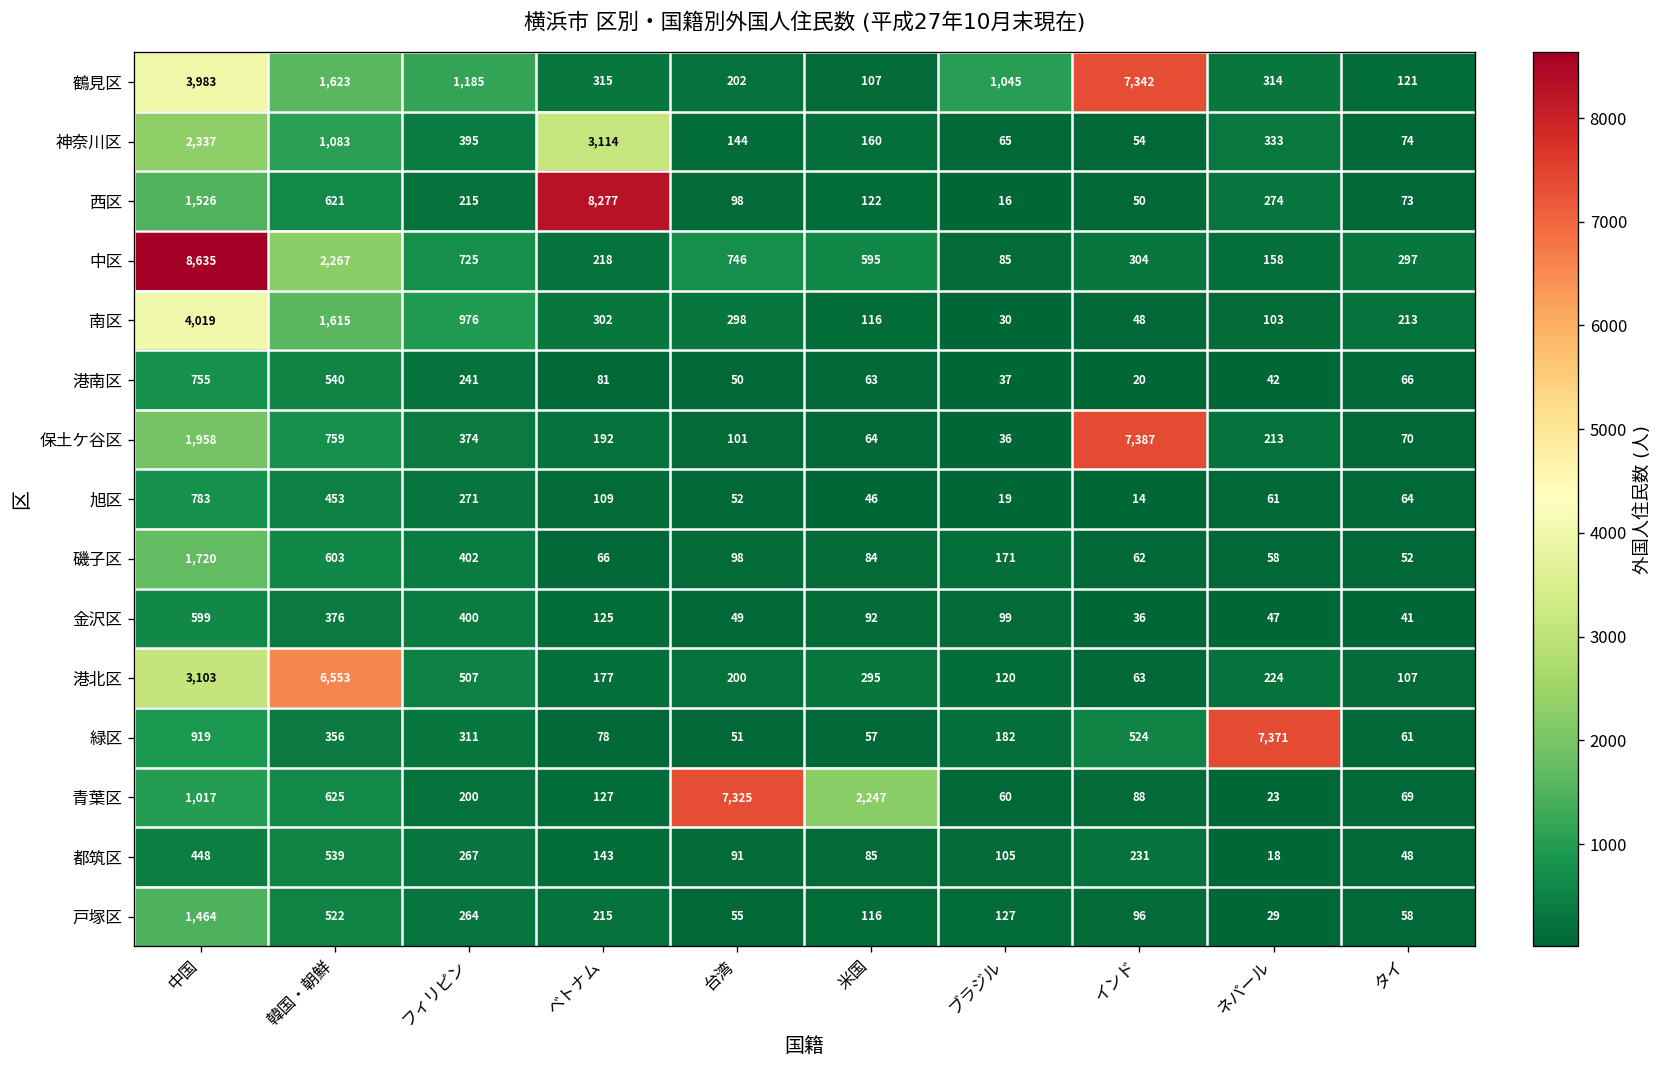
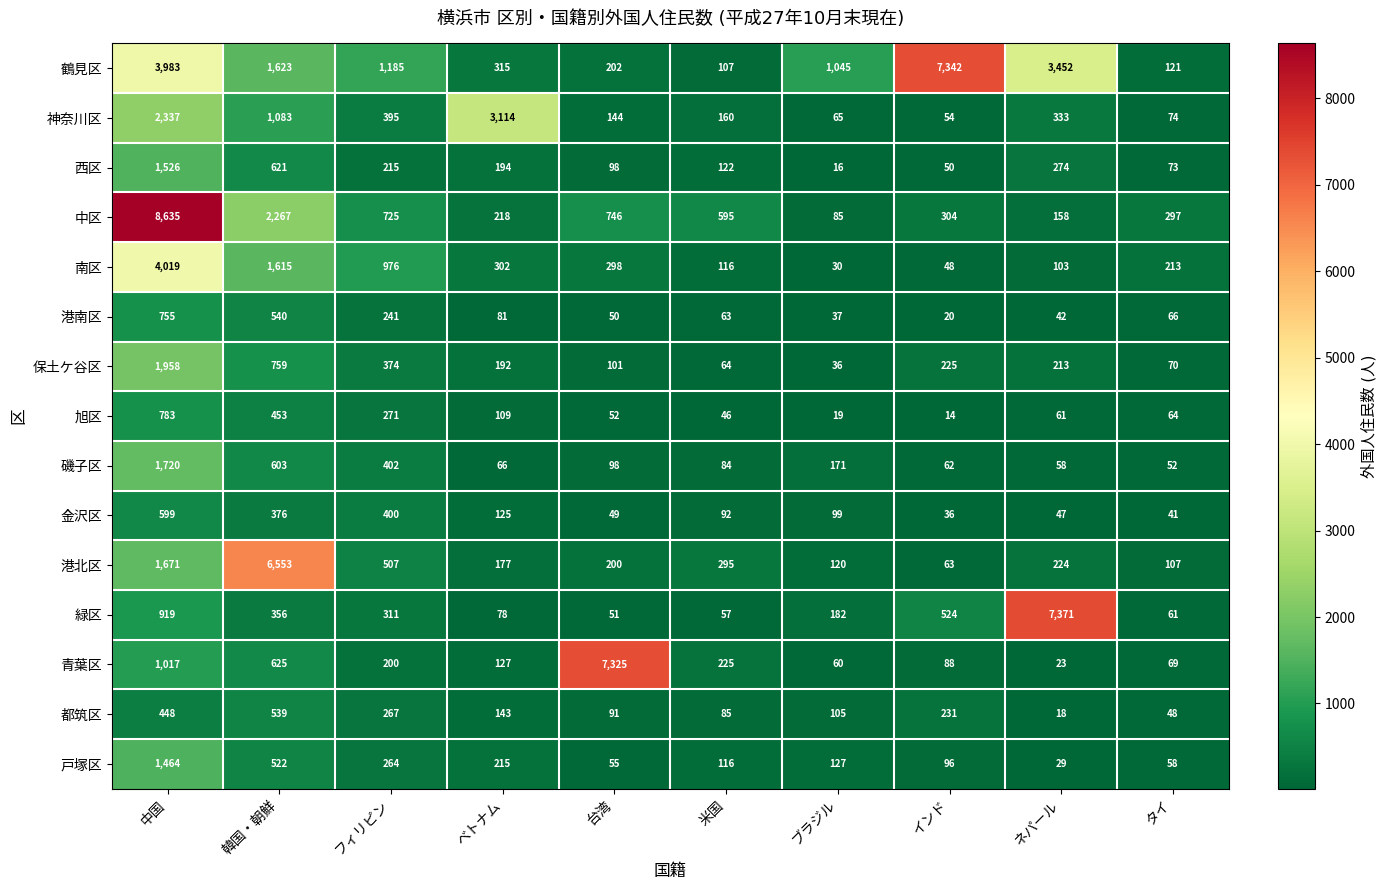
鶴見区, ネパール: 314 -> 3,452
西区, ベトナム: 8,277 -> 194
保土ケ谷区, インド: 7,387 -> 225
港北区, 中国: 3,103 -> 1,671
青葉区, 米国: 2,247 -> 225
